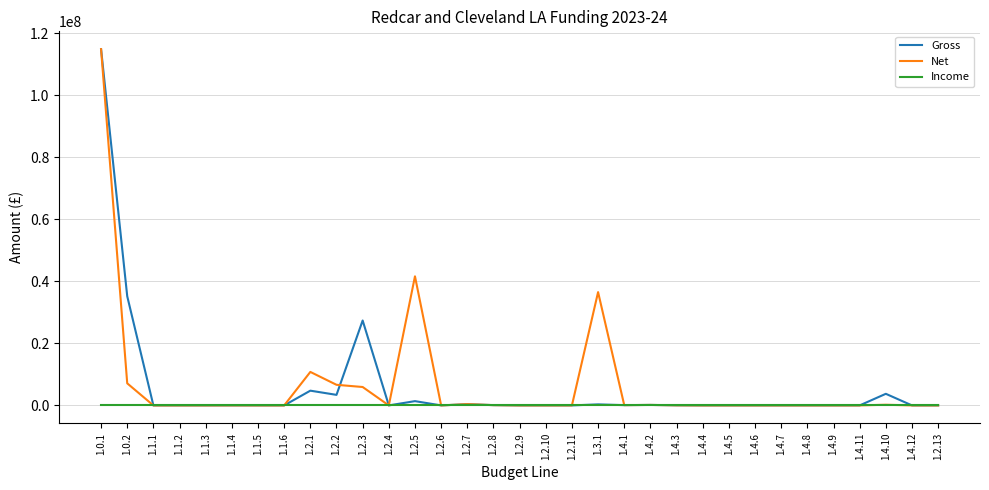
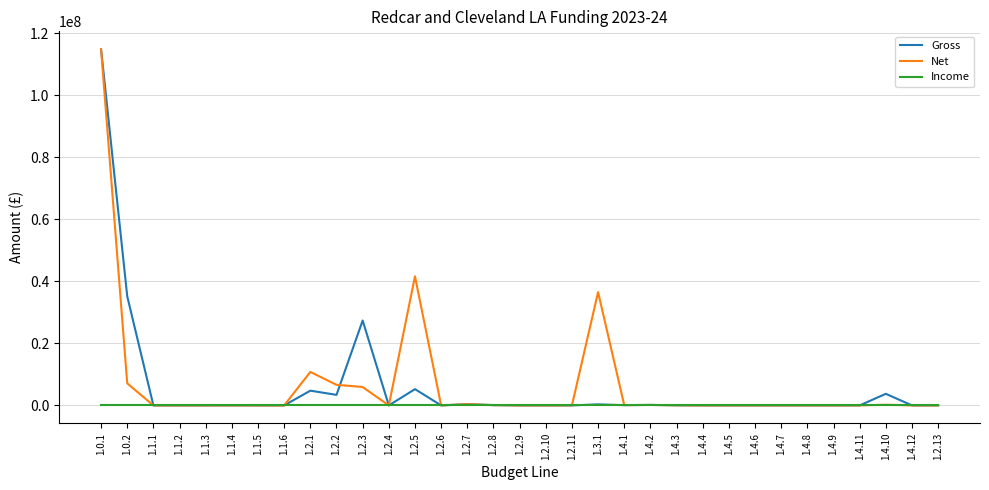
Gross, 1.2.5: 1000000 -> 5000000
